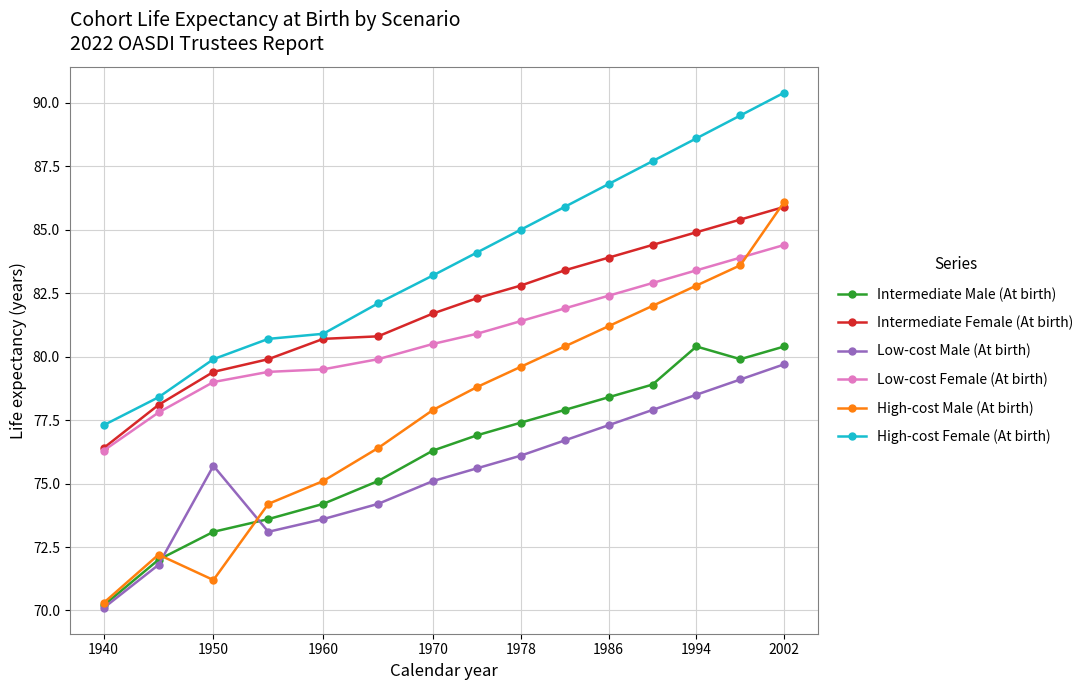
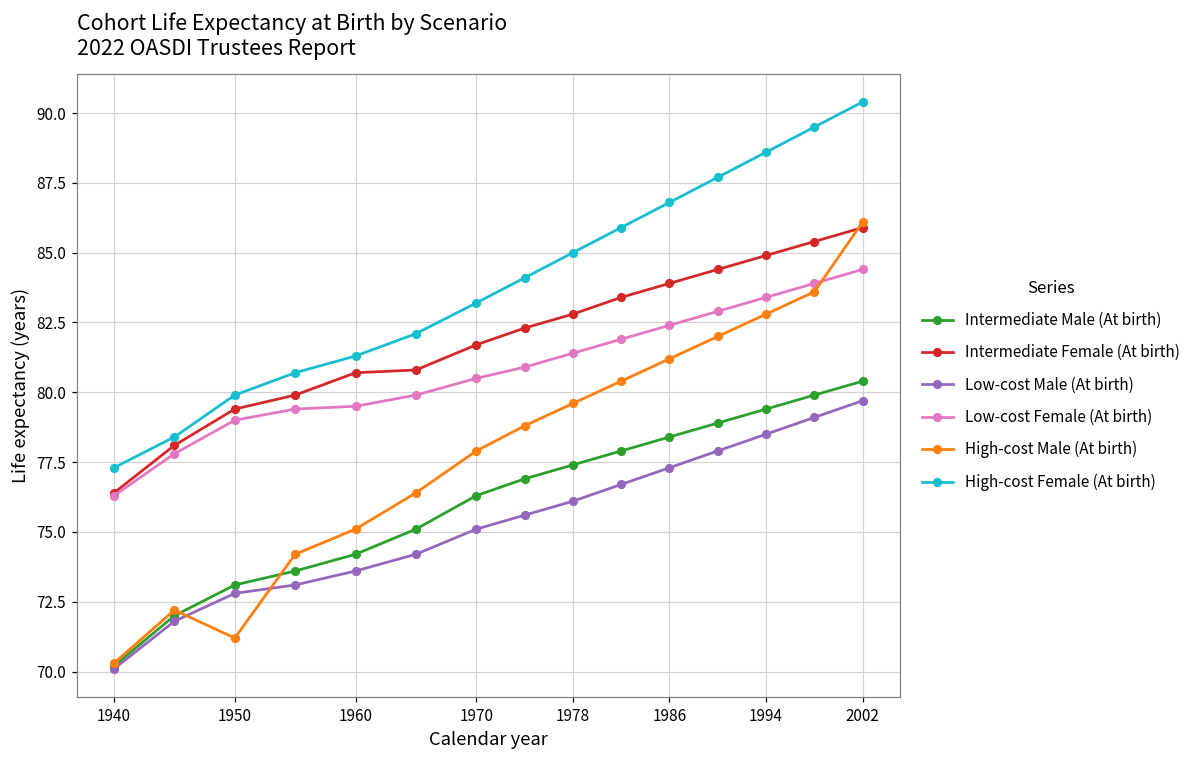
Low-cost Male (At birth), 1950: 75.7 -> 72.8
High-cost Female (At birth), 1960: 80.9 -> 81.3
Intermediate Male (At birth), 1994: 80.4 -> 79.4
